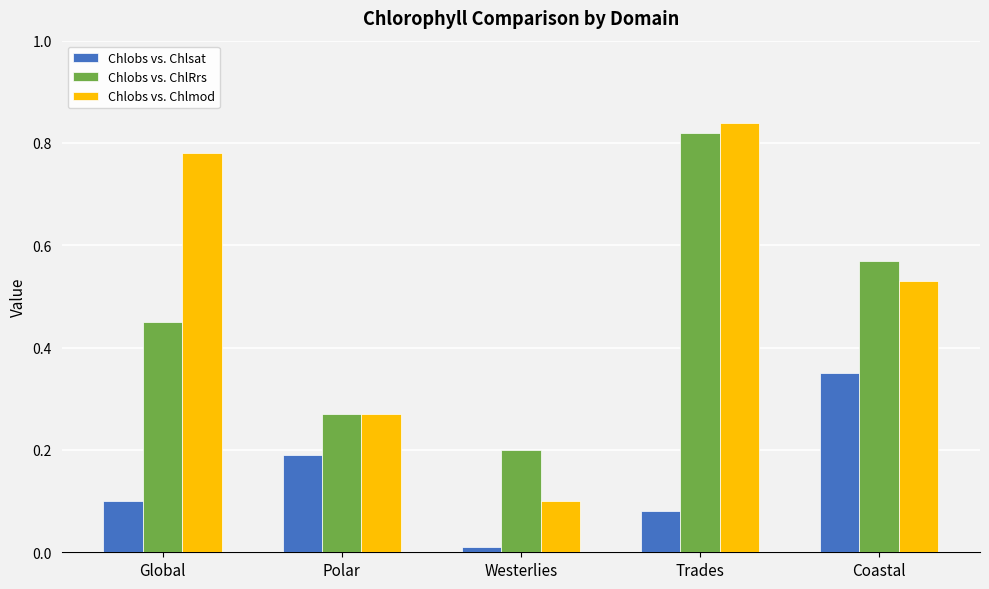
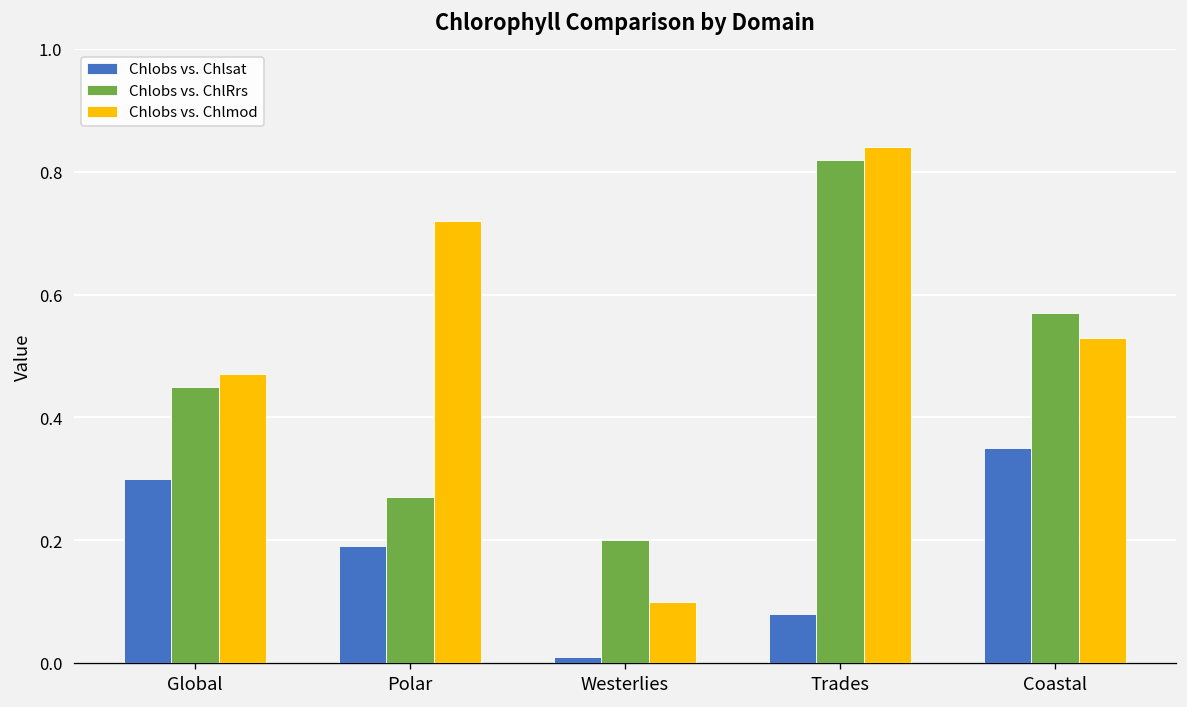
Chlobs vs. Chlsat, Global: 0.1 -> 0.3
Chlobs vs. Chlmod, Global: 0.78 -> 0.47
Chlobs vs. Chlmod, Polar: 0.27 -> 0.72
